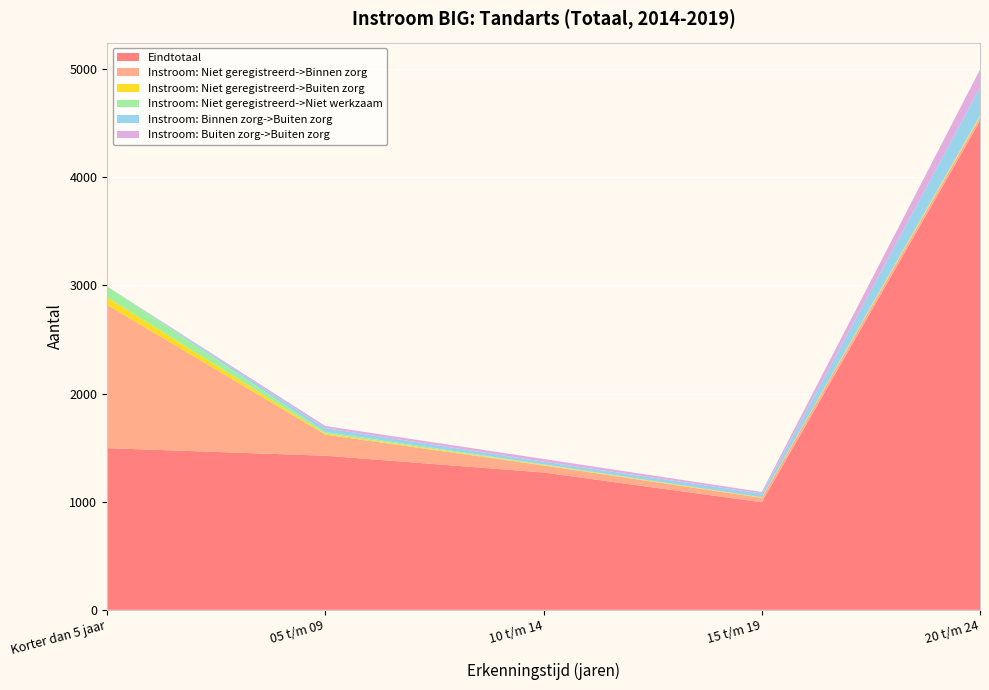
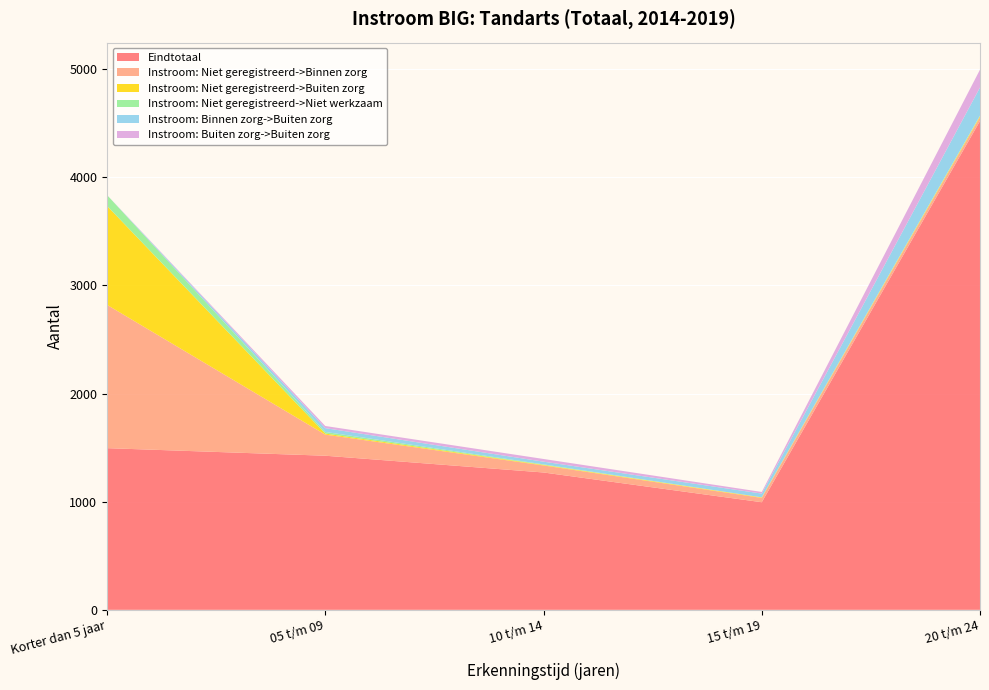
Instroom: Niet geregistreerd->Buiten zorg, Korter dan 5 jaar: 70 -> 920
